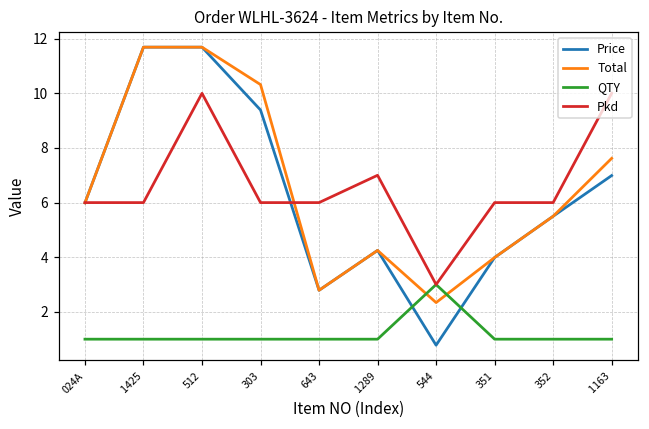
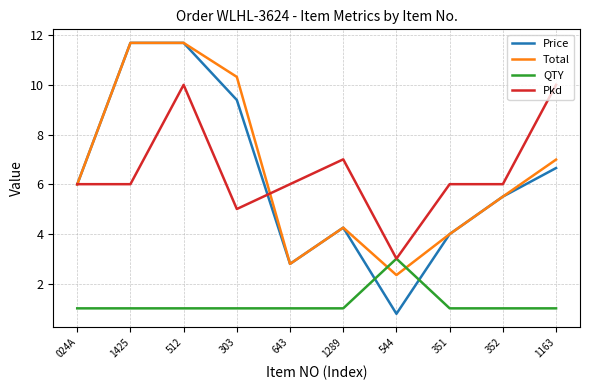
Pkd, 303: 6 -> 5
Price, 1163: 7.0 -> 6.7
Total, 1163: 7.6 -> 7.0
